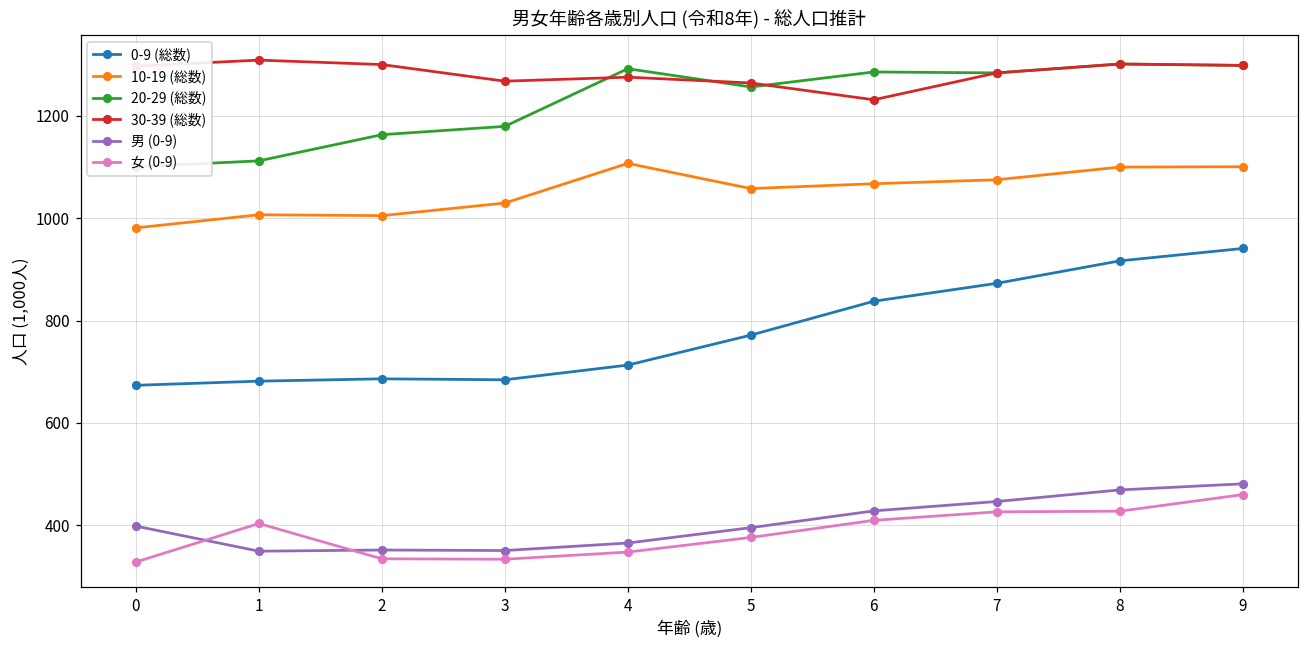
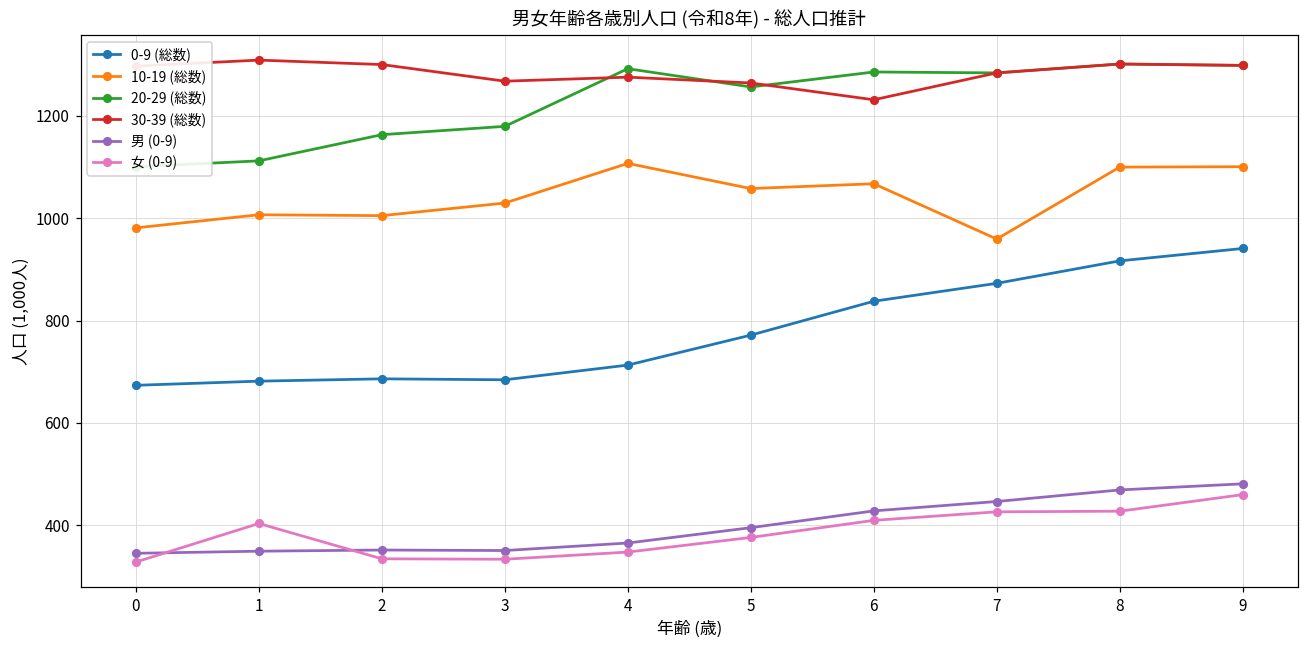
男 (0-9), 0: 400 -> 350
10-19 (総数), 7: 1080 -> 960
